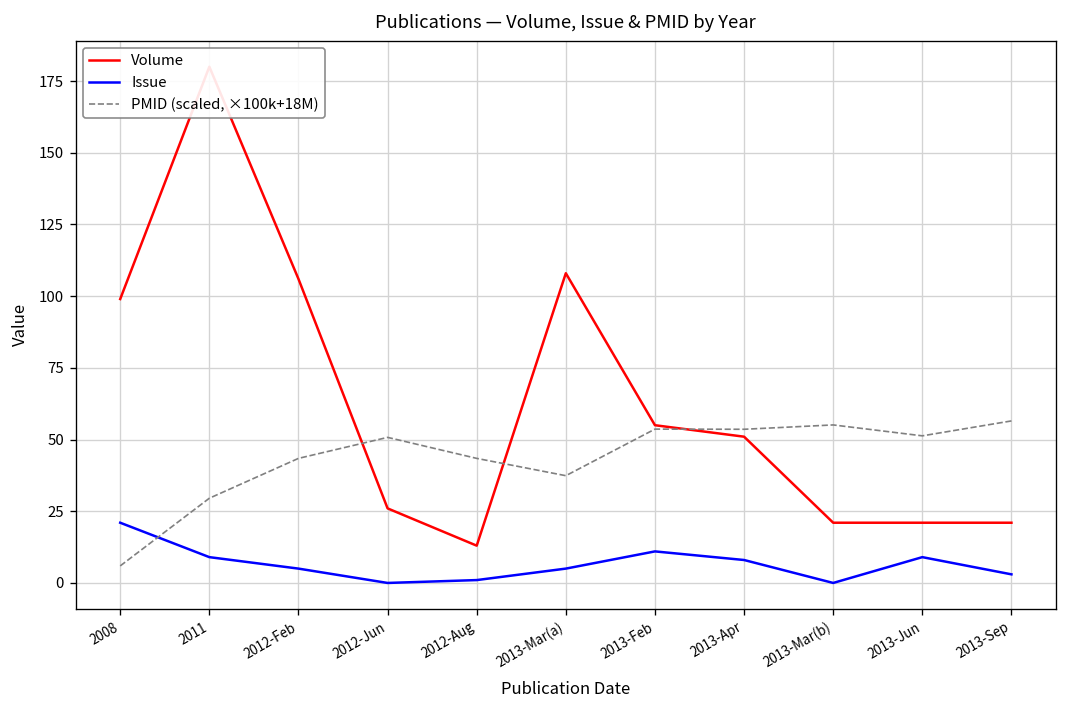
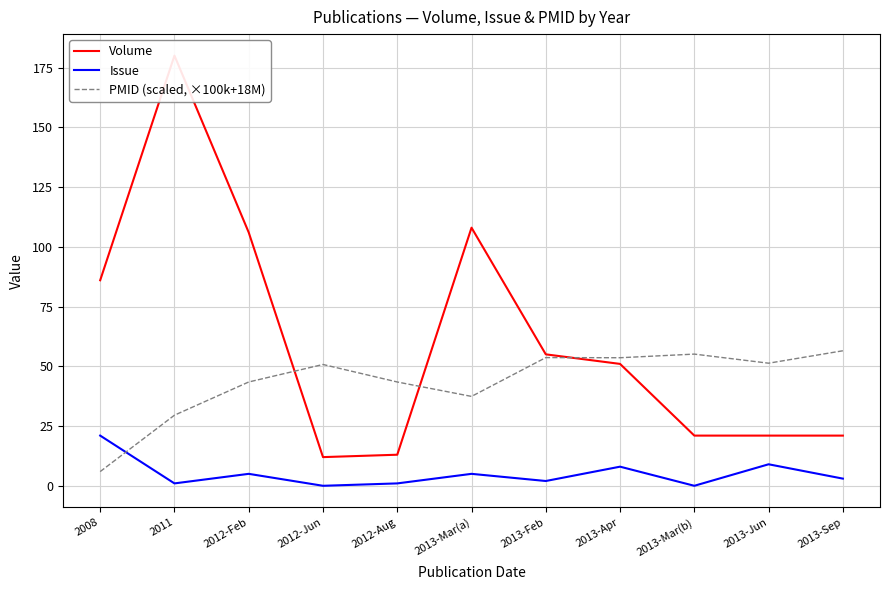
Volume, 2008: 99 -> 86
Issue, 2011: 9 -> 1
Volume, 2012-Jun: 26 -> 12
Issue, 2013-Feb: 11 -> 2
